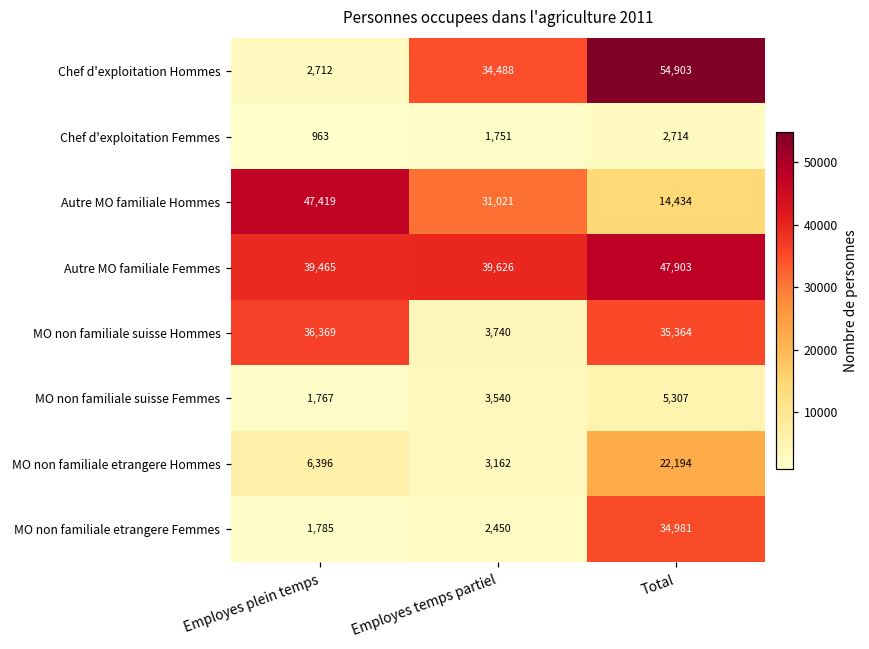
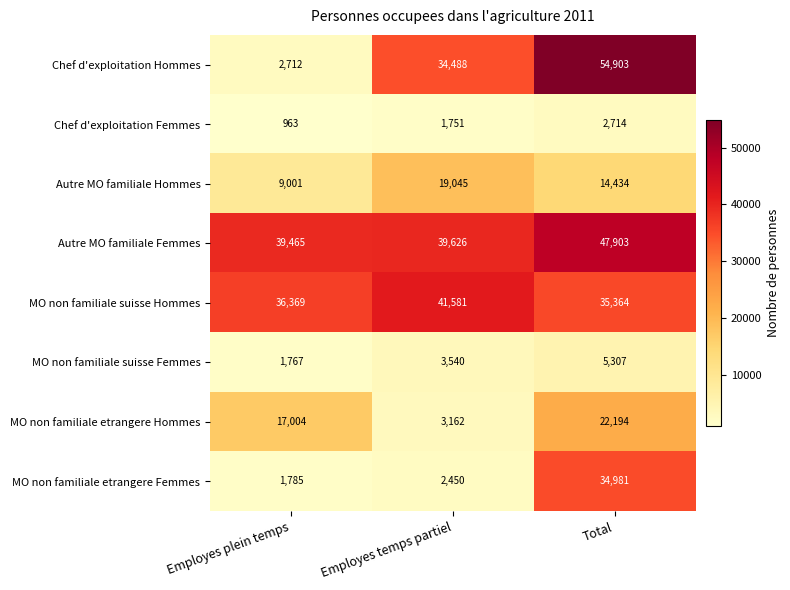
Autre MO familiale Hommes, Employes plein temps: 47,419 -> 9,001
Autre MO familiale Hommes, Employes temps partiel: 31,021 -> 19,045
MO non familiale suisse Hommes, Employes temps partiel: 3,740 -> 41,581
MO non familiale etrangere Hommes, Employes plein temps: 6,396 -> 17,004
